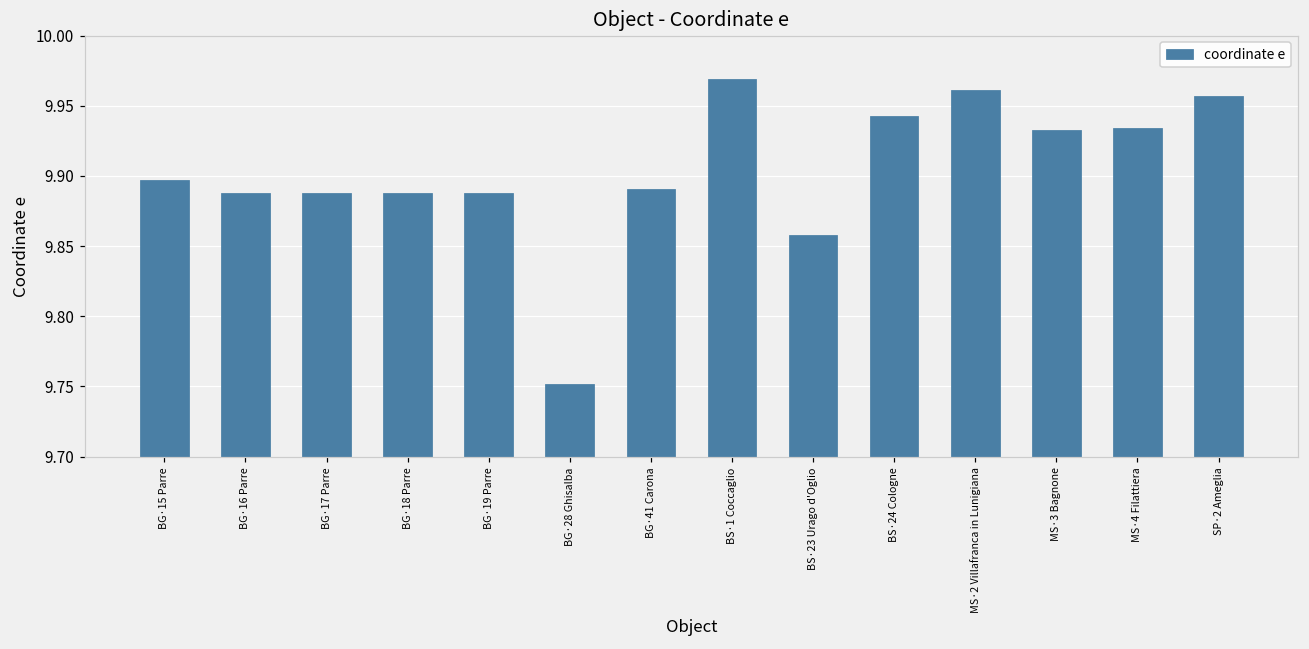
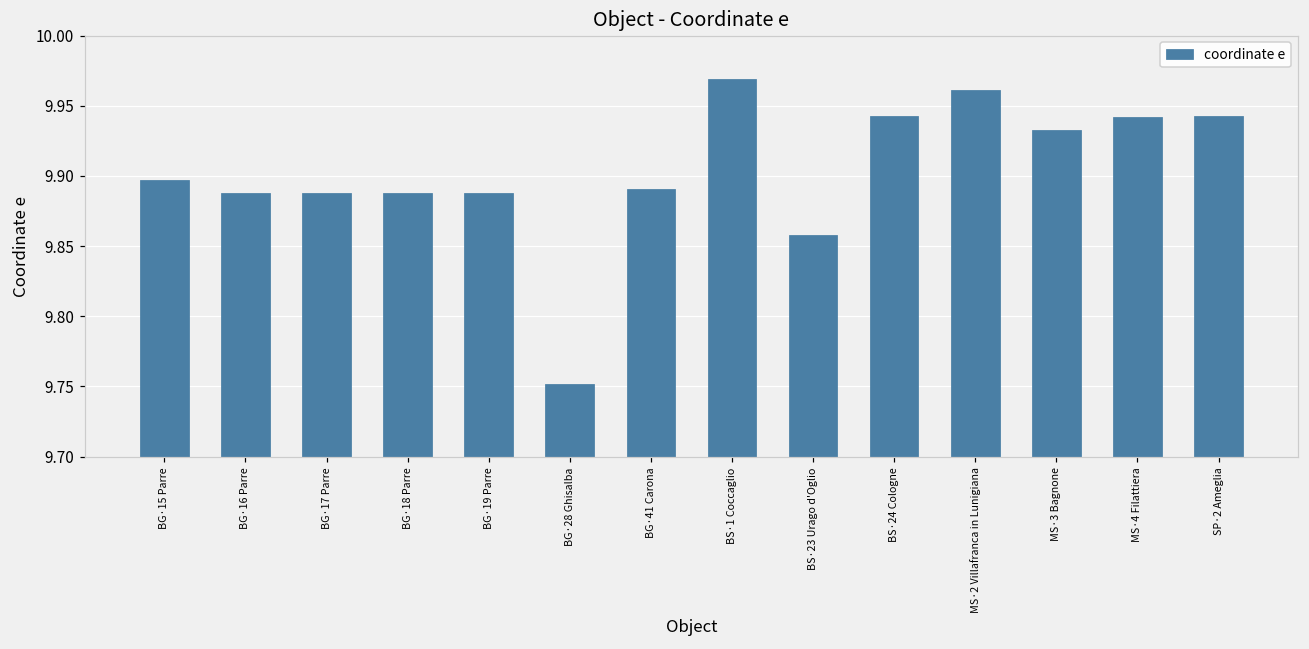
MS·4 Filattiera: 9.934 -> 9.942
SP·2 Ameglia: 9.957 -> 9.943
